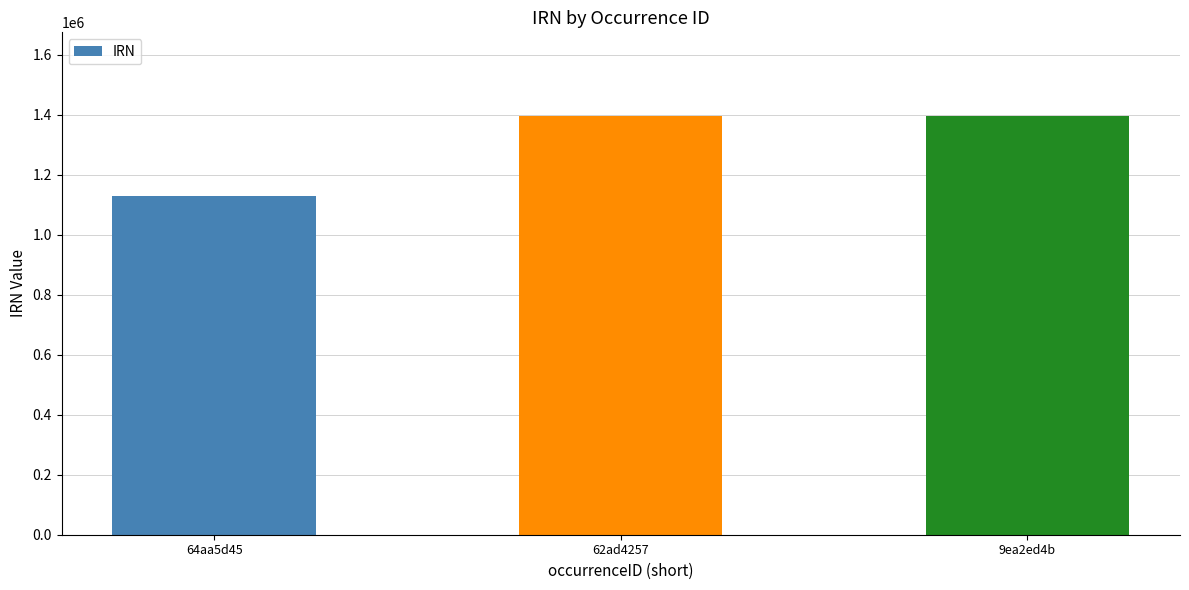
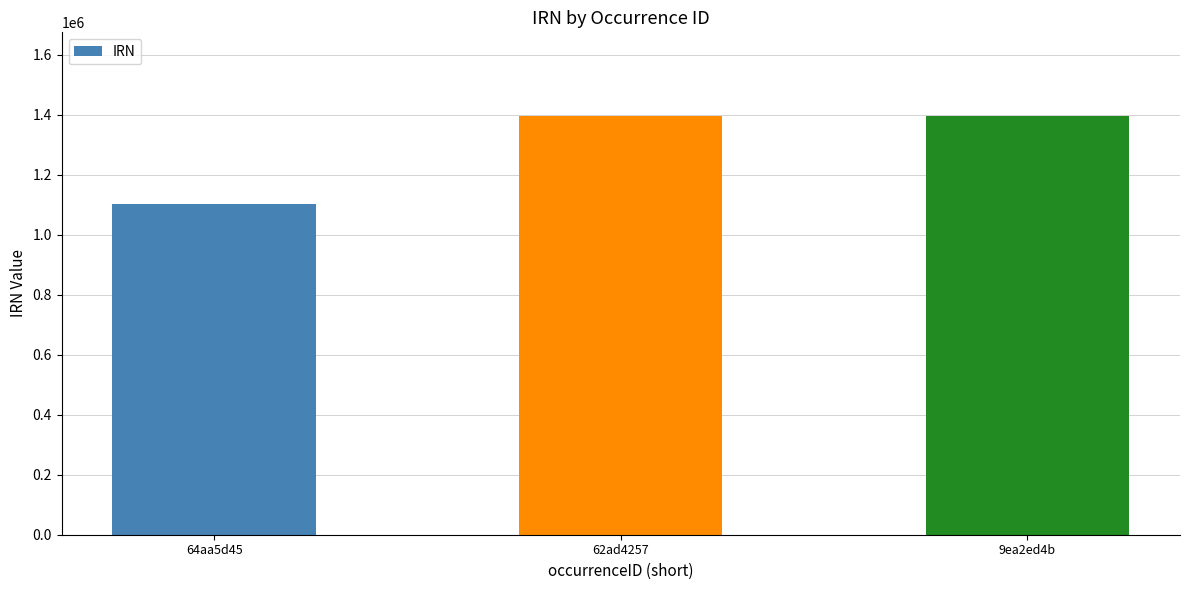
64aa5d45: 1130000 -> 1100000
